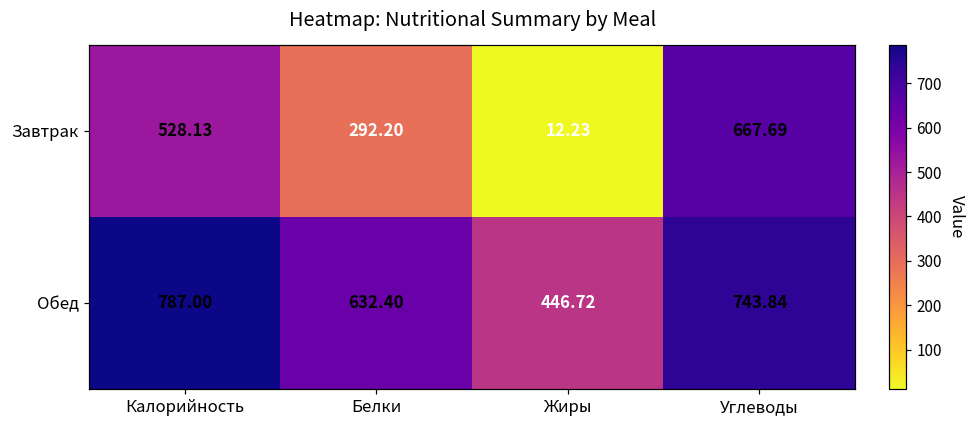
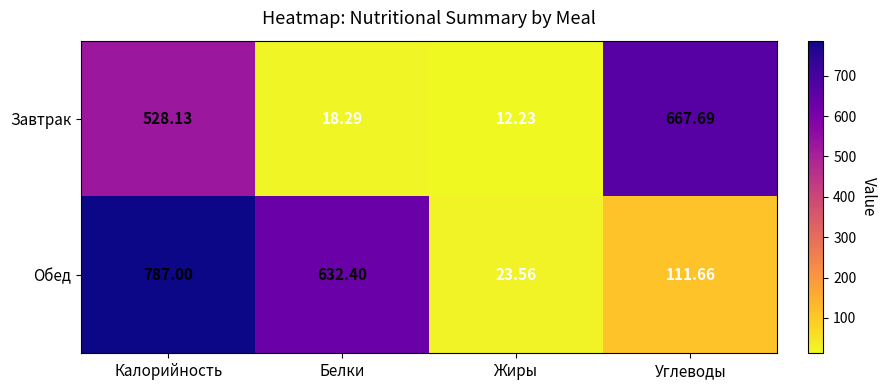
Завтрак, Белки: 292.20 -> 18.29
Обед, Жиры: 446.72 -> 23.56
Обед, Углеводы: 743.84 -> 111.66
